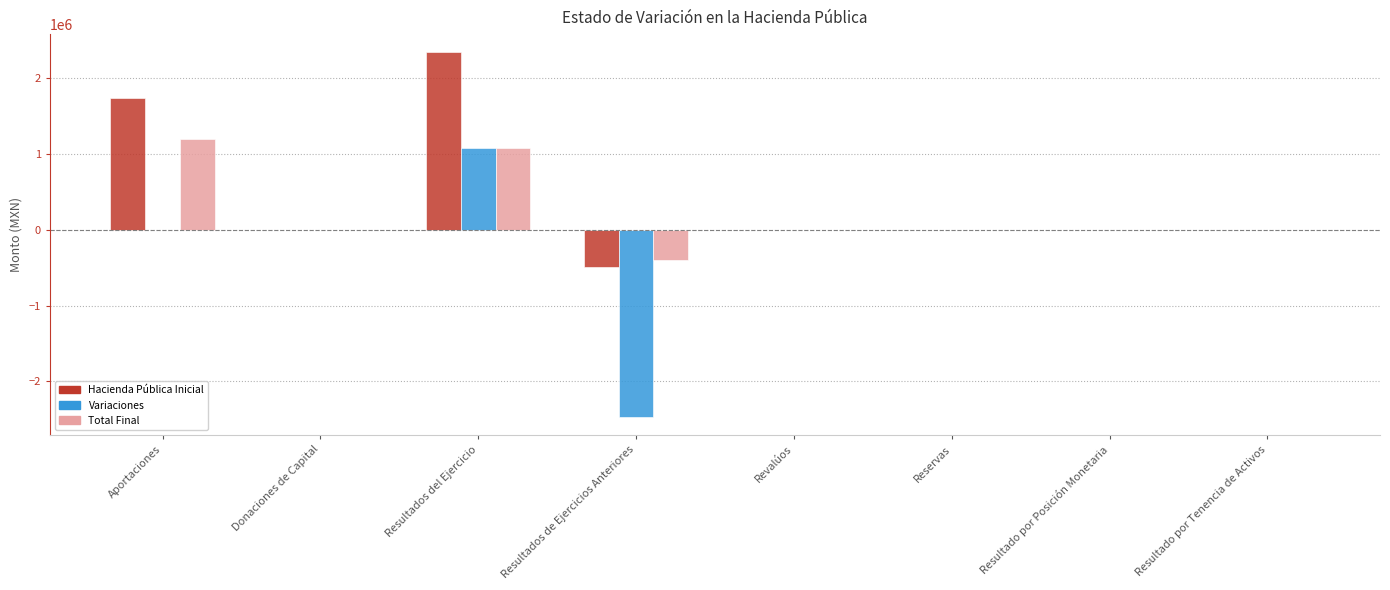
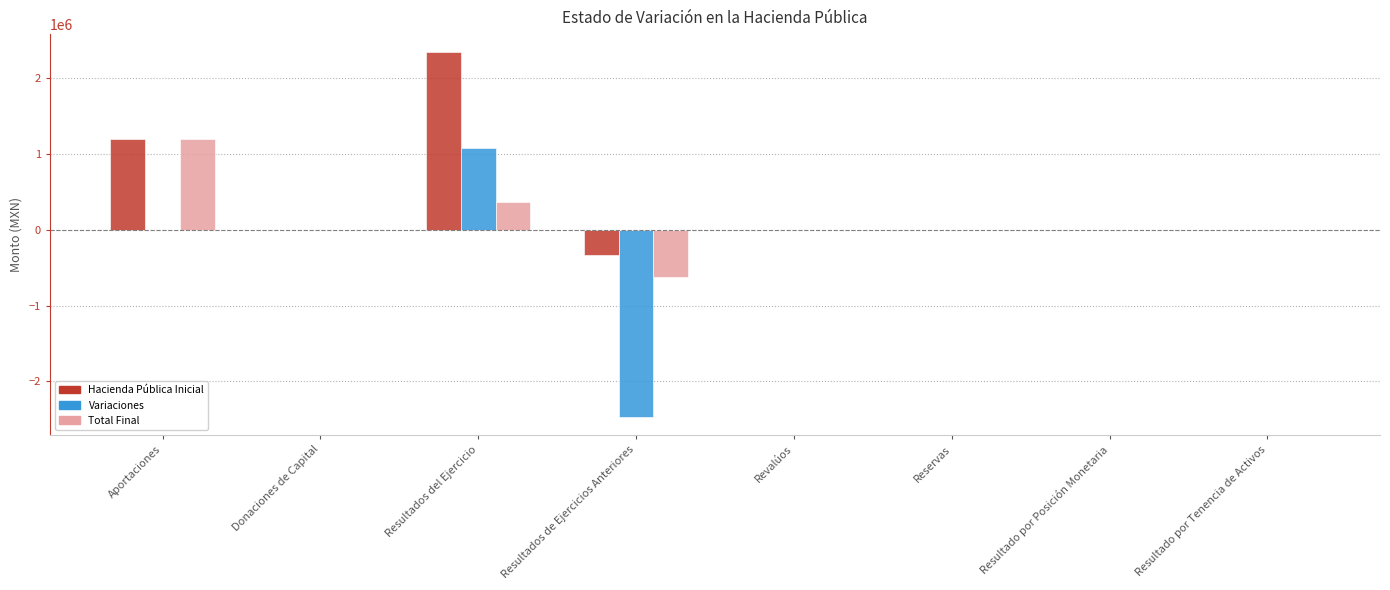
Hacienda Pública Inicial, Aportaciones: 1700000 -> 1200000
Total Final, Resultados del Ejercicio: 1100000 -> 400000
Hacienda Pública Inicial, Resultados de Ejercicios Anteriores: -500000 -> -300000
Total Final, Resultados de Ejercicios Anteriores: -400000 -> -600000
